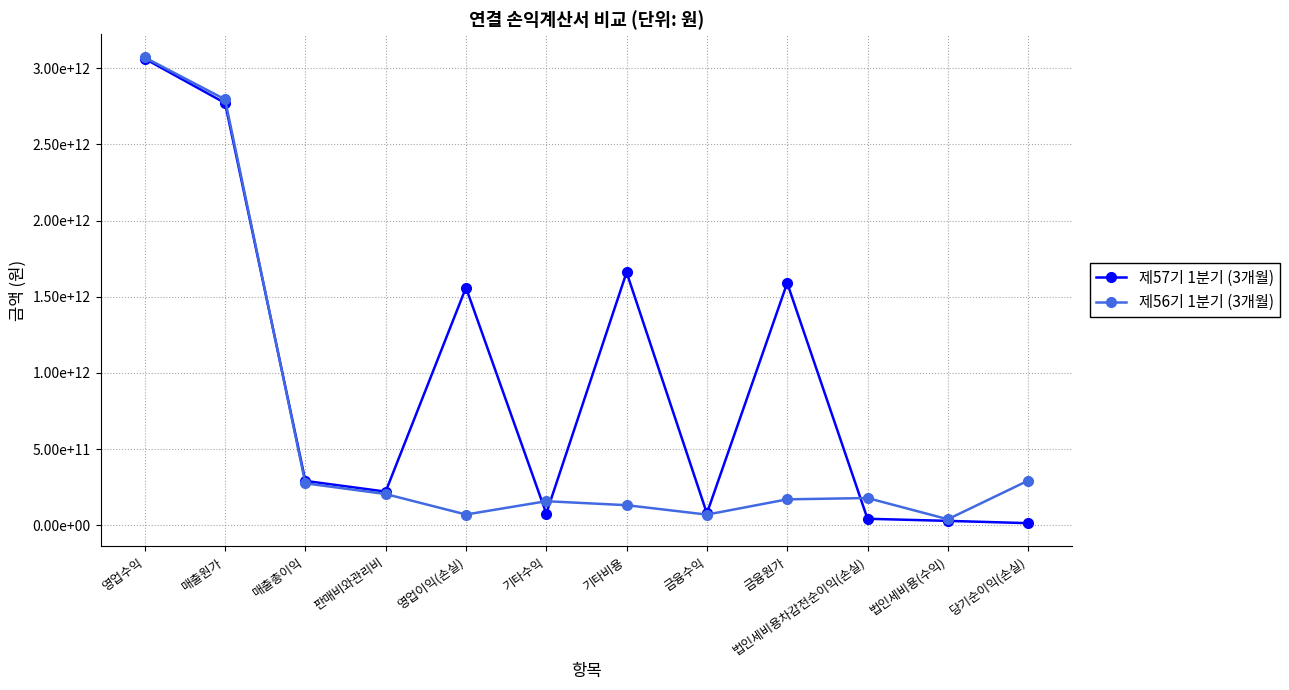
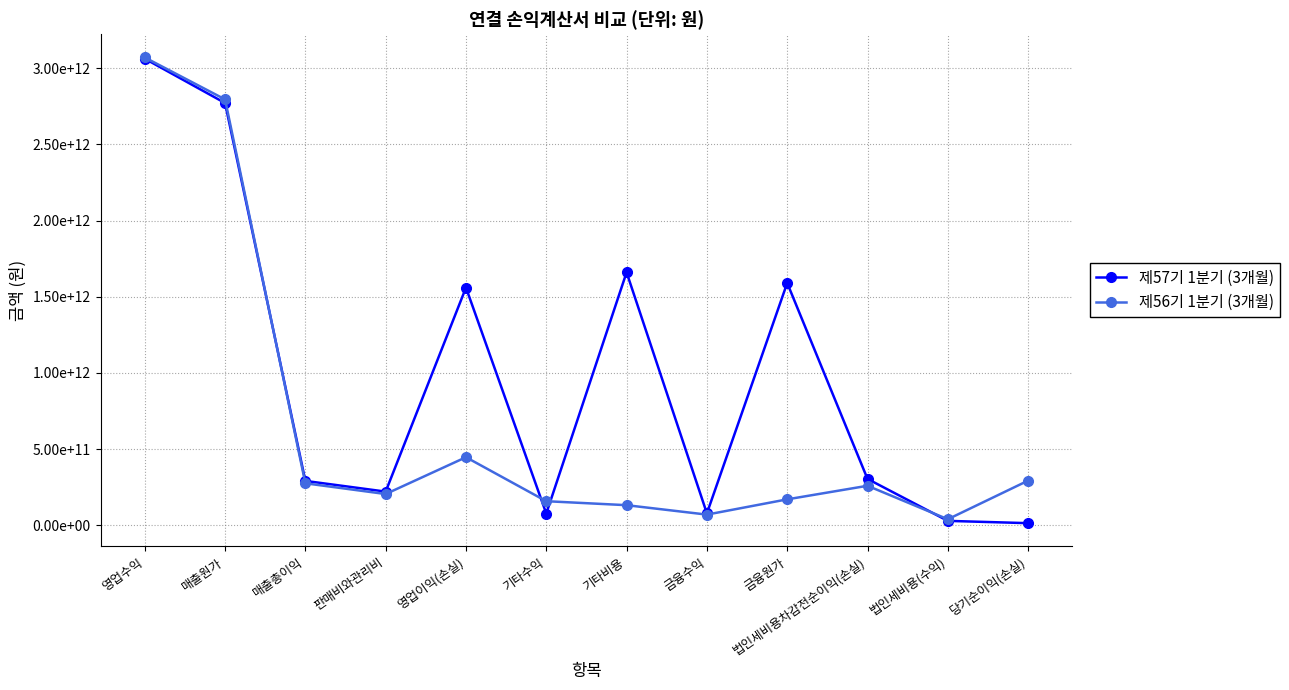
제56기 1분기 (3개월), 영업이익(손실): 70000000000 -> 450000000000
제57기 1분기 (3개월), 법인세비용차감전순이익(손실): 40000000000 -> 300000000000
제56기 1분기 (3개월), 법인세비용차감전순이익(손실): 180000000000 -> 260000000000
